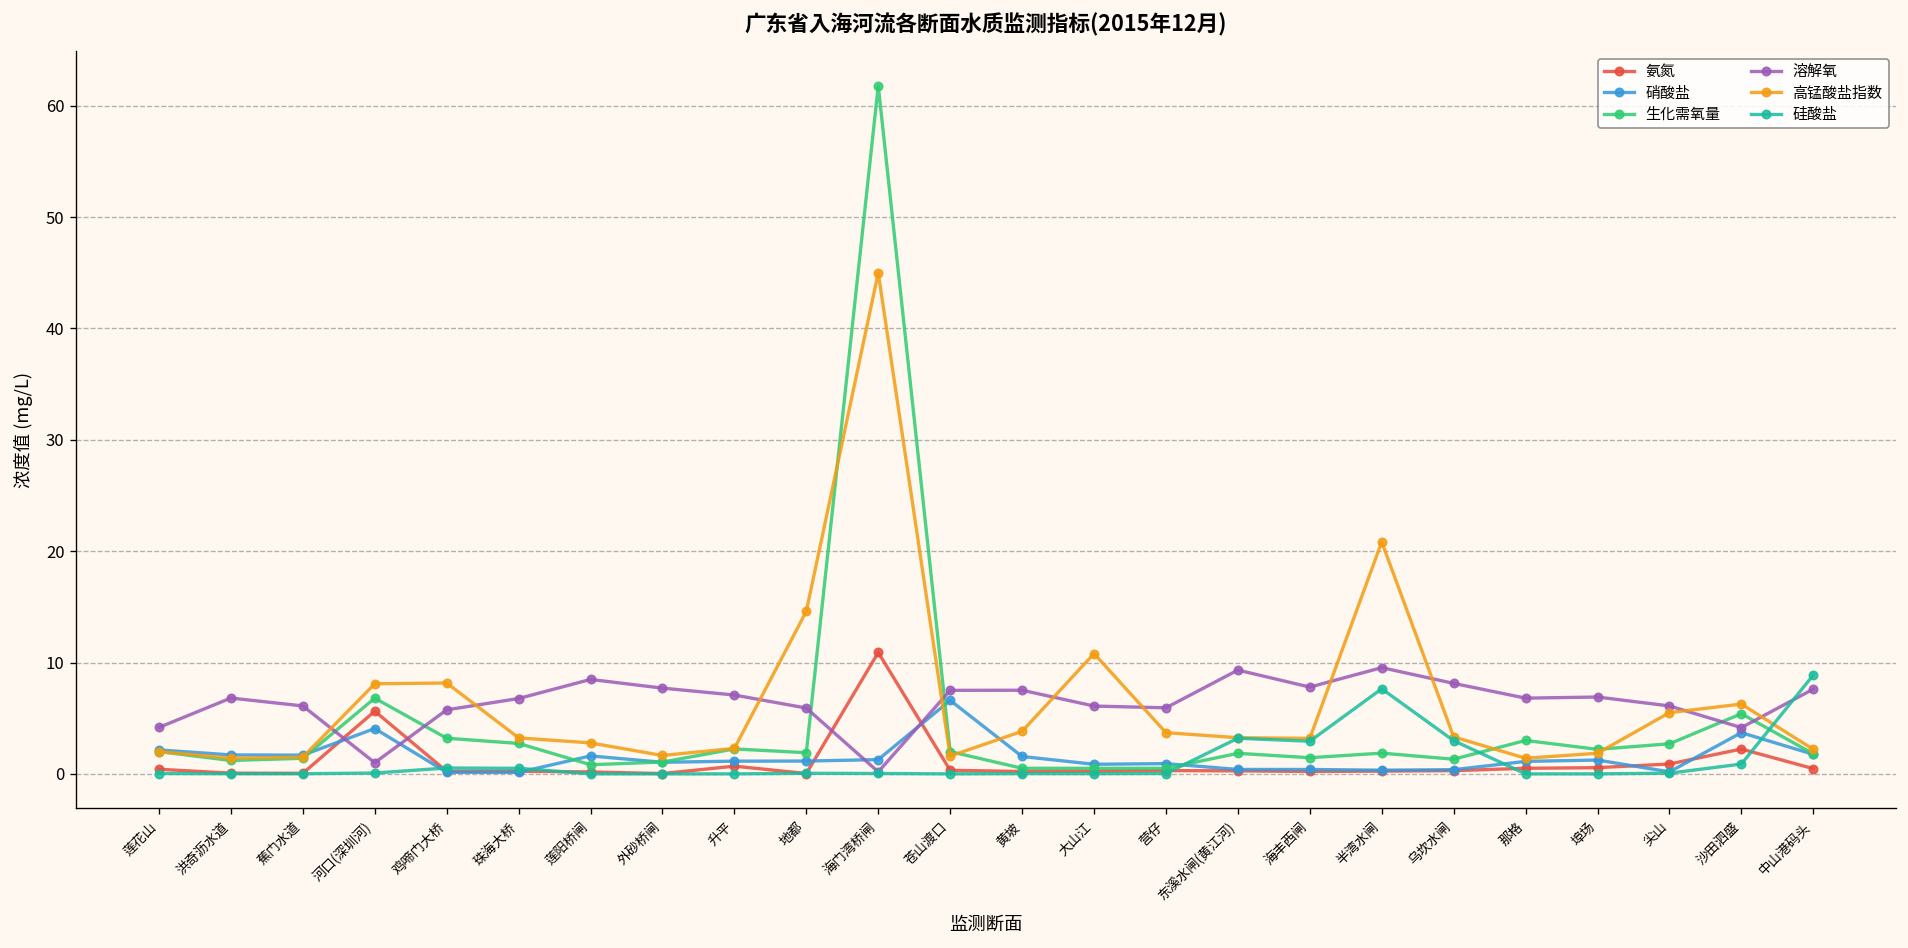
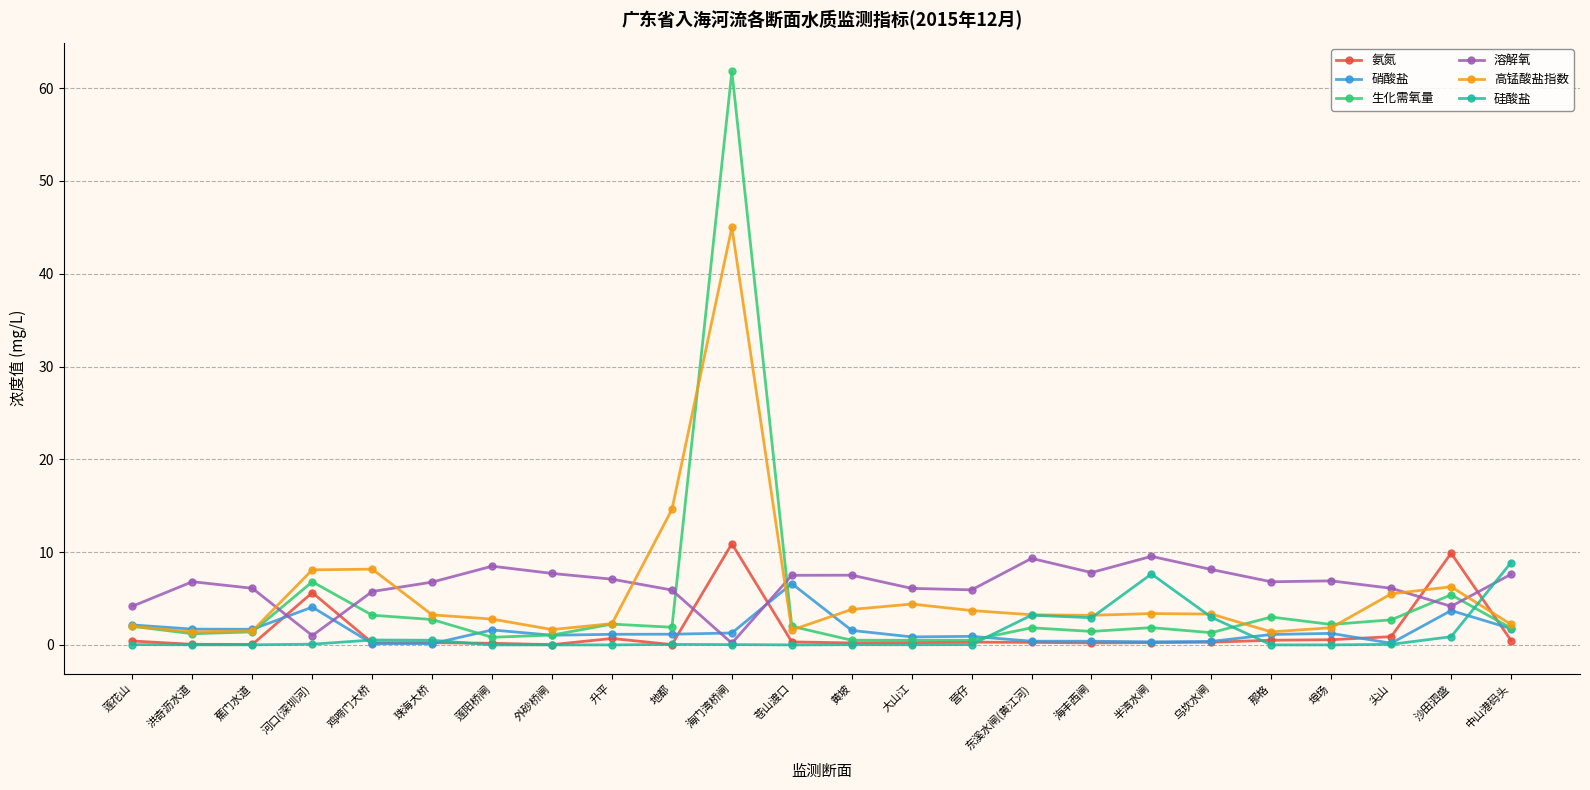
高锰酸盐指数, 大山江: 11 -> 4
高锰酸盐指数, 半湾水闸: 21 -> 3
氨氮, 沙田泗盛: 2 -> 10
